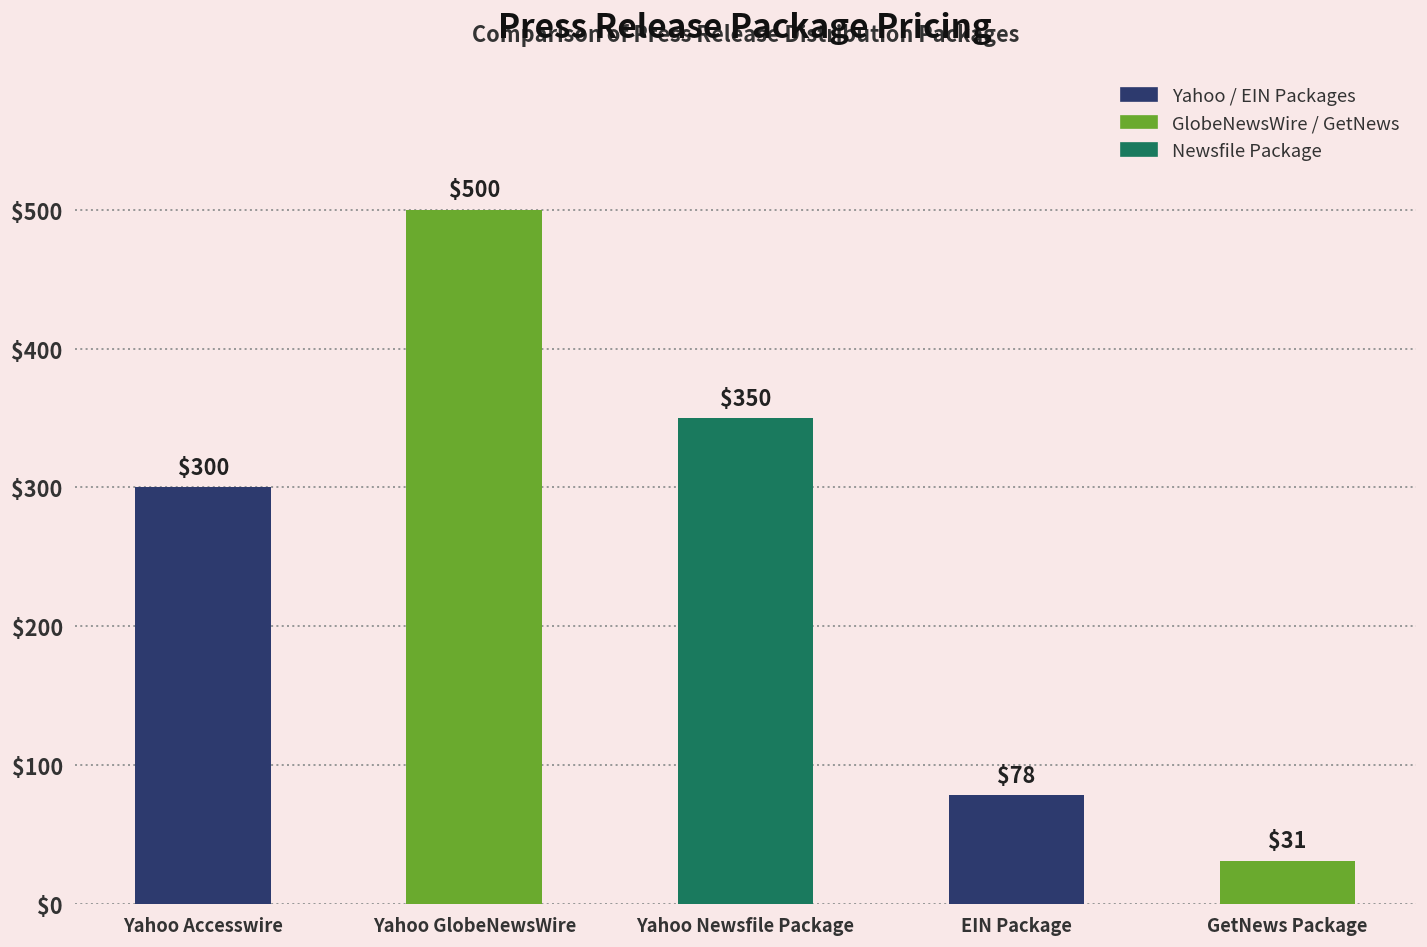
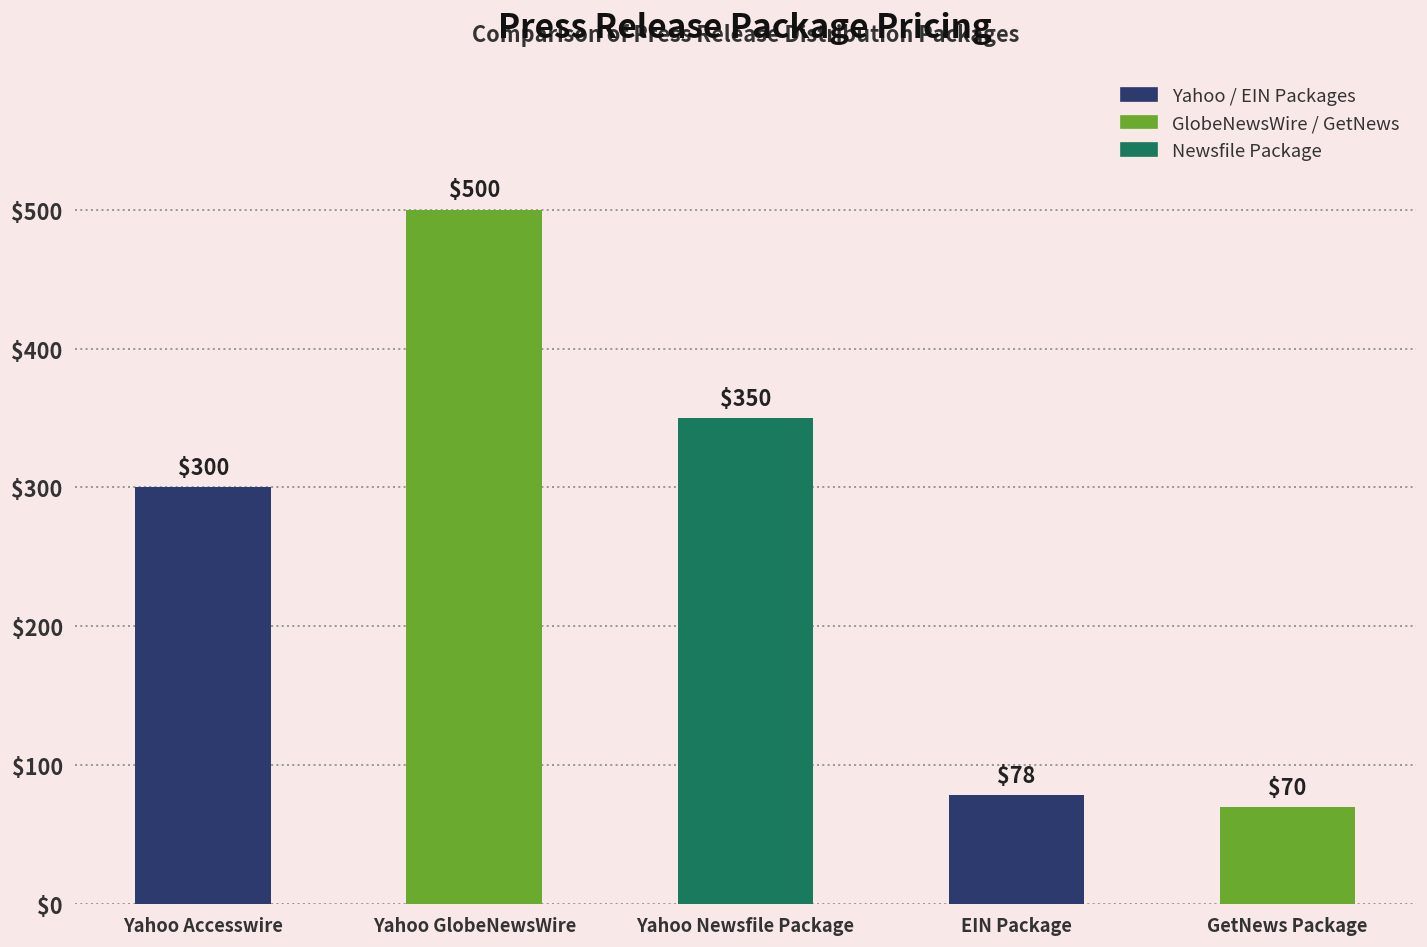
GetNews Package: $31 -> $70
